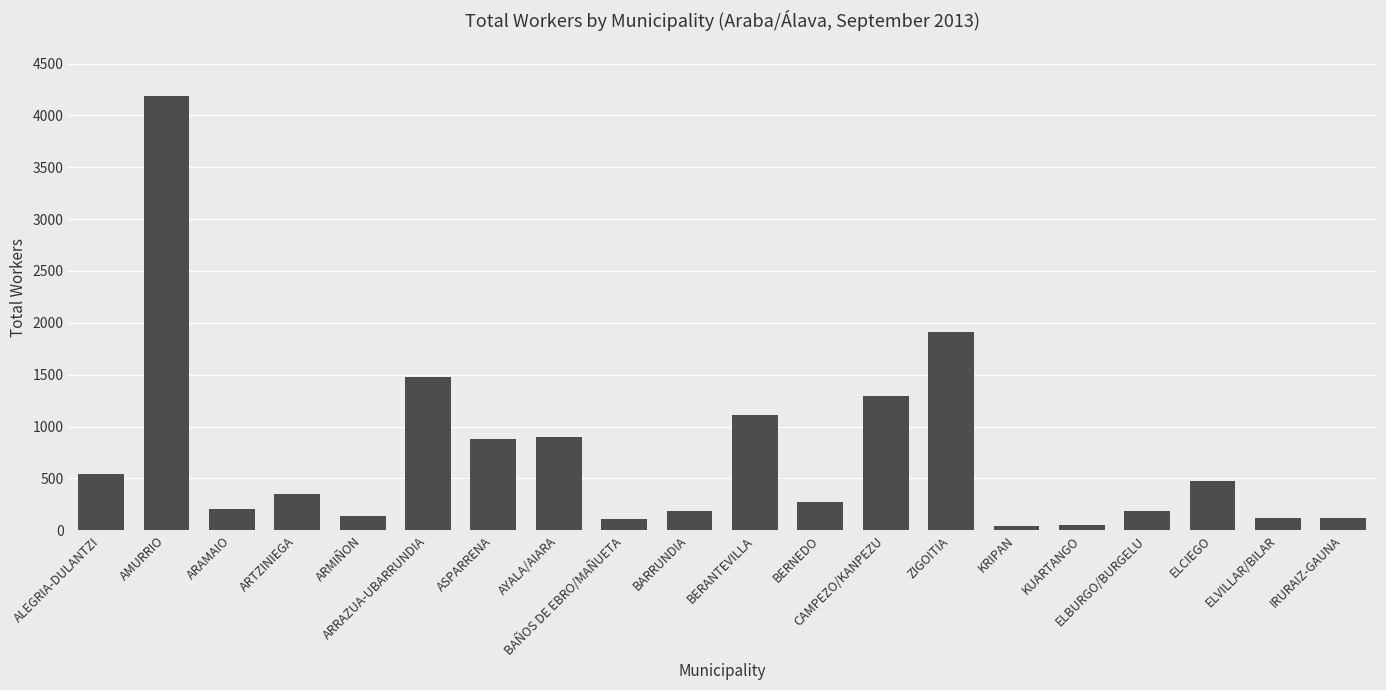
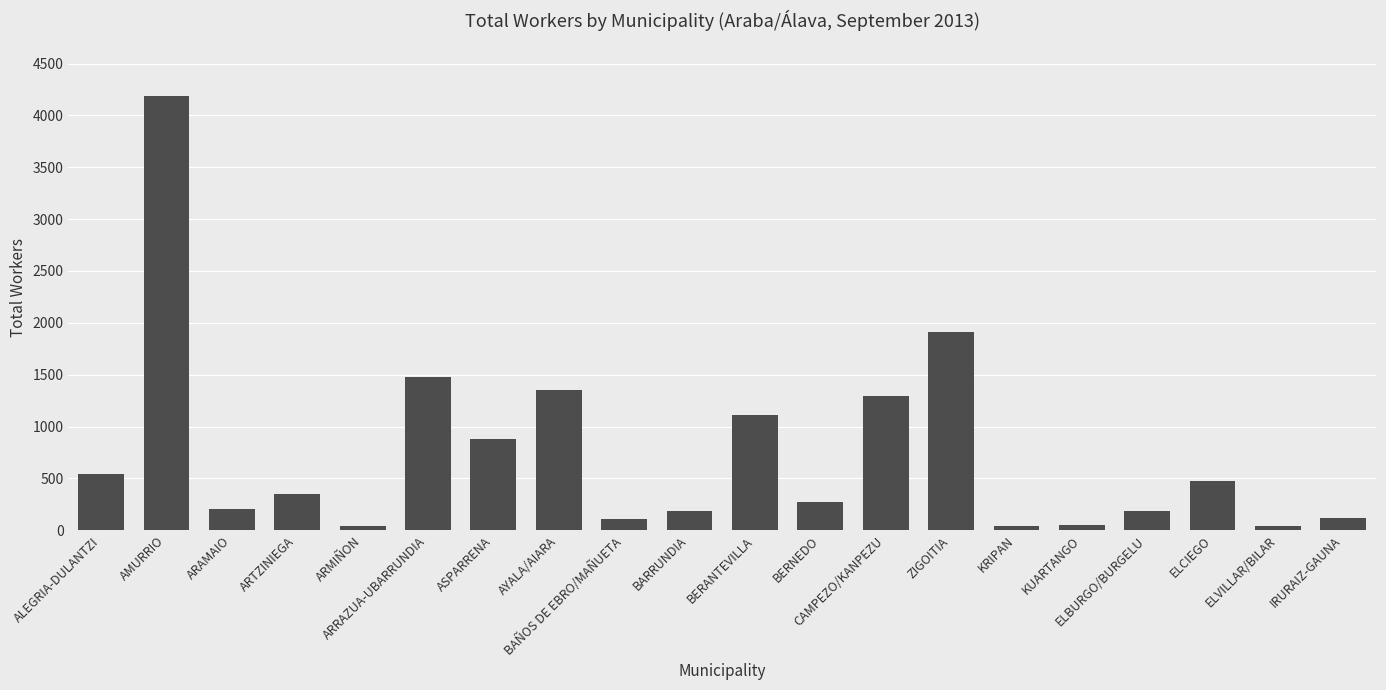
ARMIÑON: 130 -> 40
AYALA/AIARA: 900 -> 1350
ELVILLAR/BILAR: 120 -> 40
